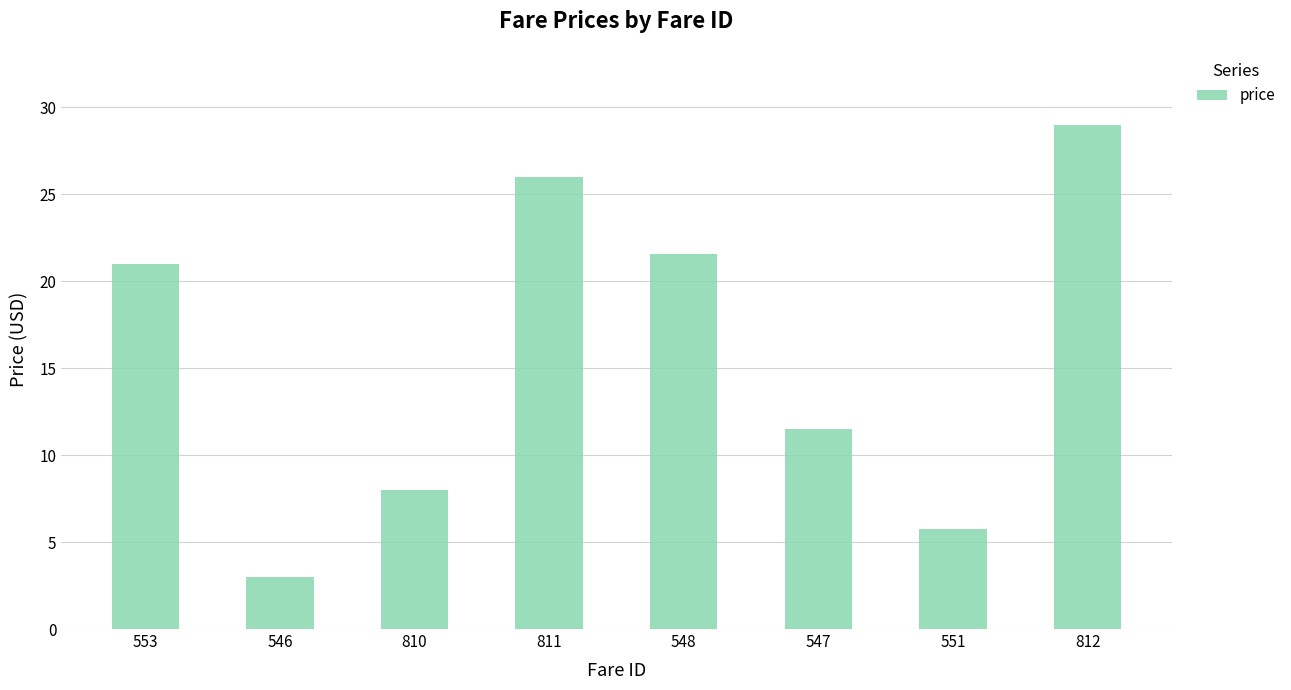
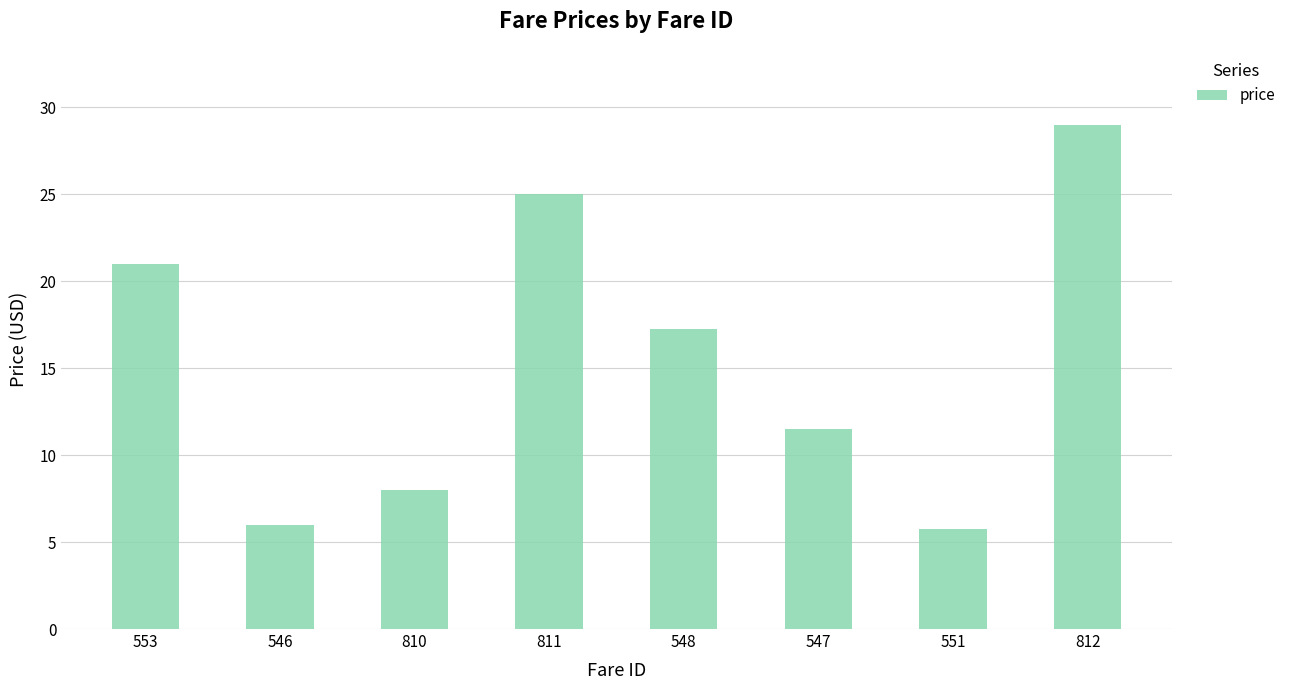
546: 3 -> 6
811: 26 -> 25
548: 21.5 -> 17.3
